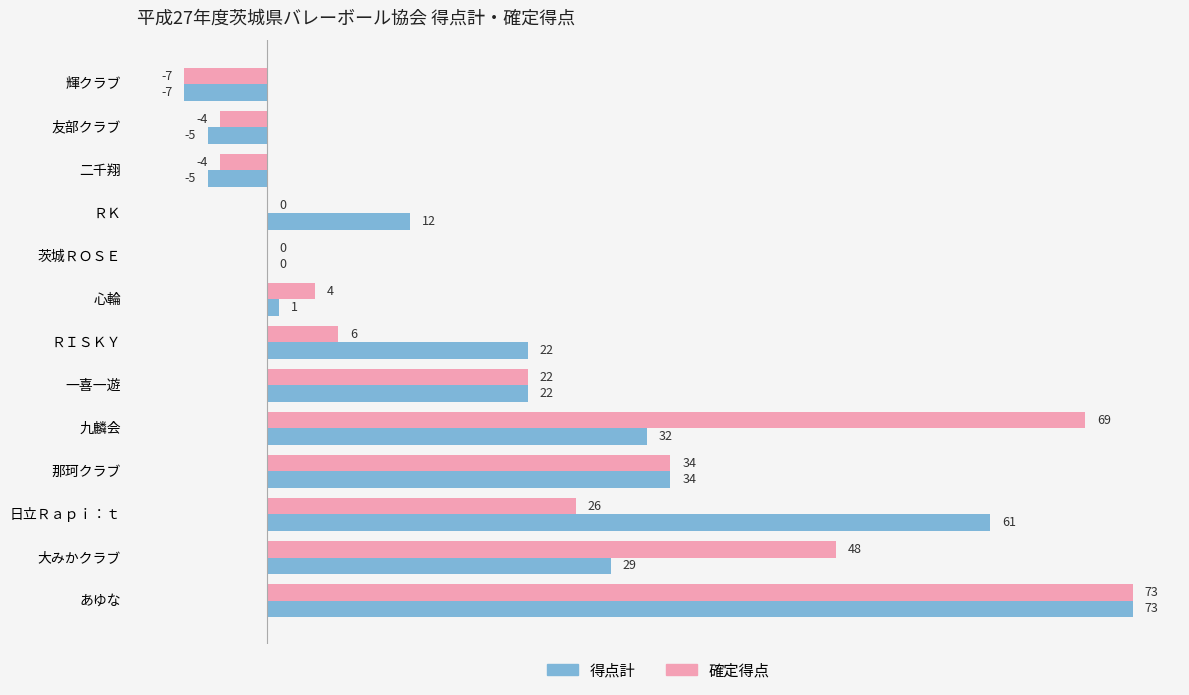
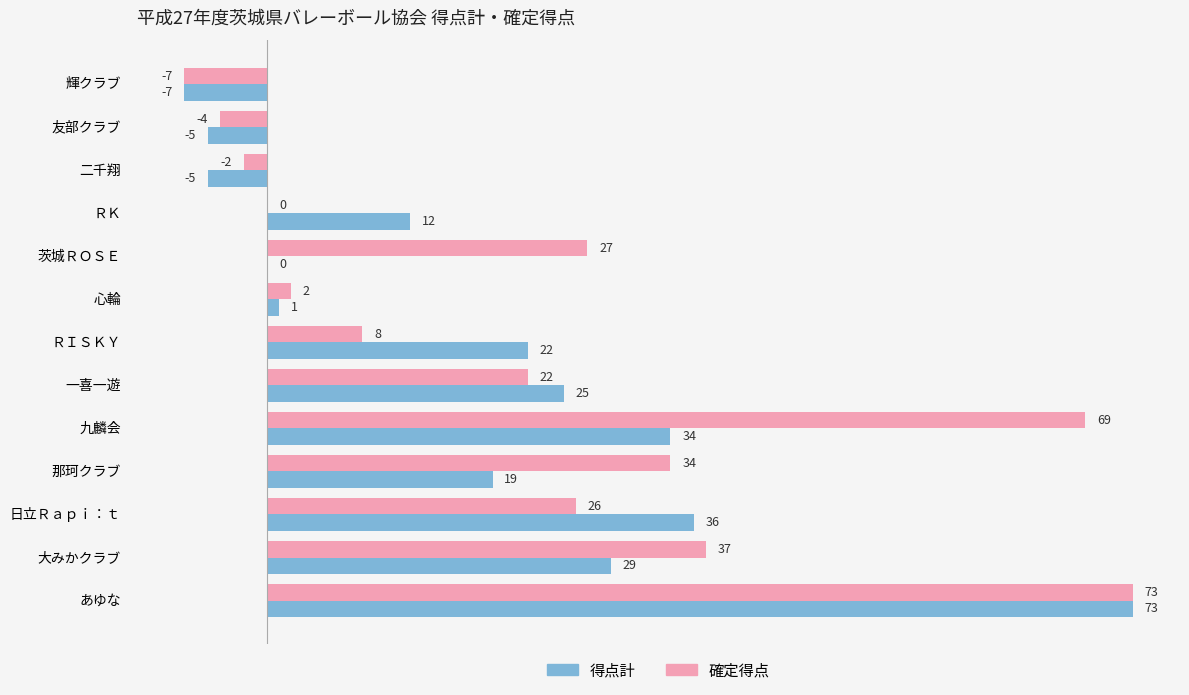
確定得点, 二千翔: -4 -> -2
確定得点, 茨城ＲＯＳＥ: 0 -> 27
確定得点, 心輪: 4 -> 2
確定得点, ＲＩＳＫＹ: 6 -> 8
得点計, 一喜一遊: 22 -> 25
得点計, 九麟会: 32 -> 34
得点計, 那珂クラブ: 34 -> 19
得点計, 日立Ｒａｐｉ：ｔ: 61 -> 36
確定得点, 大みかクラブ: 48 -> 37
